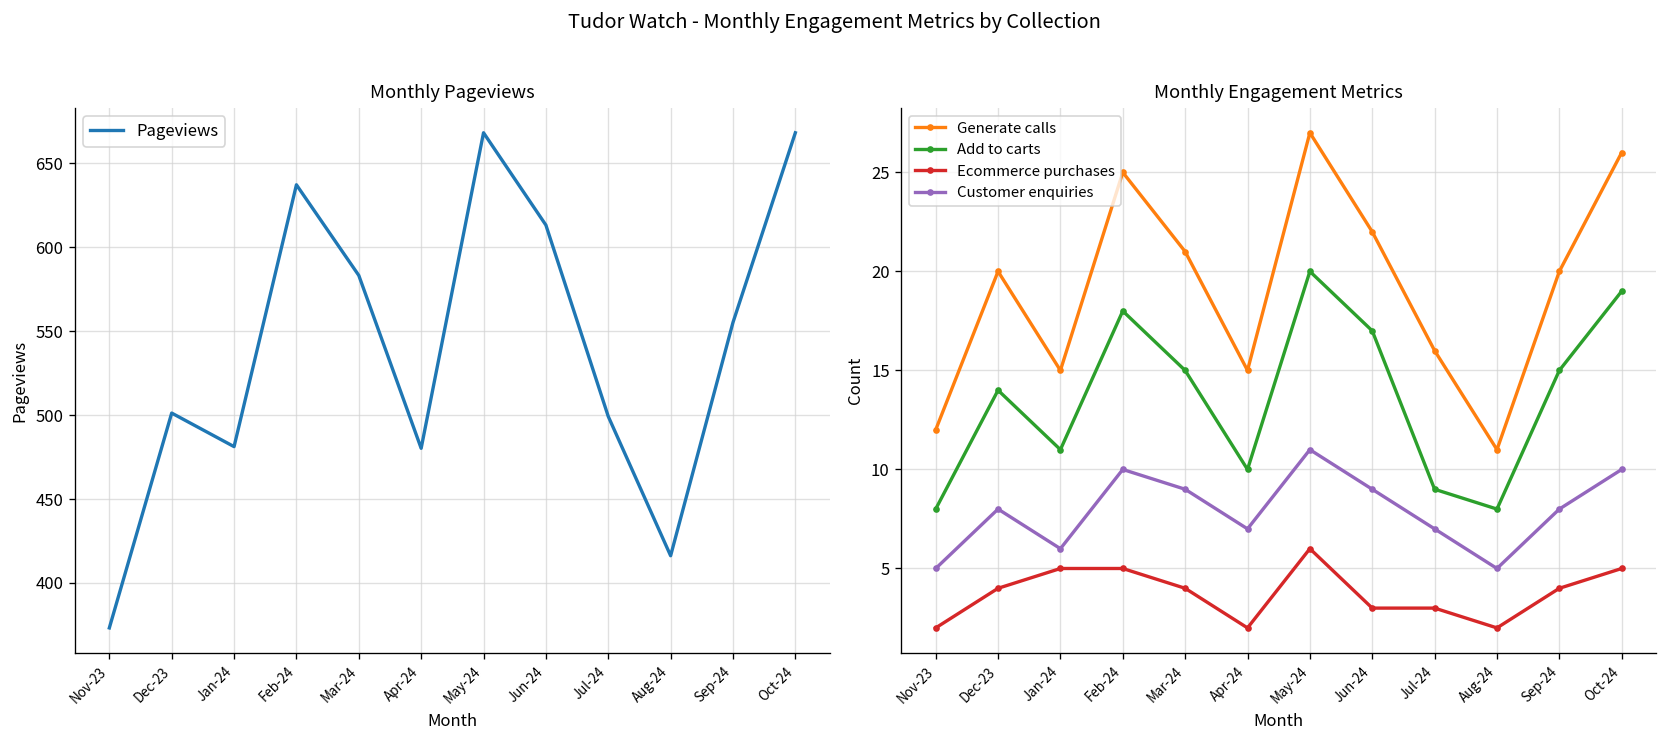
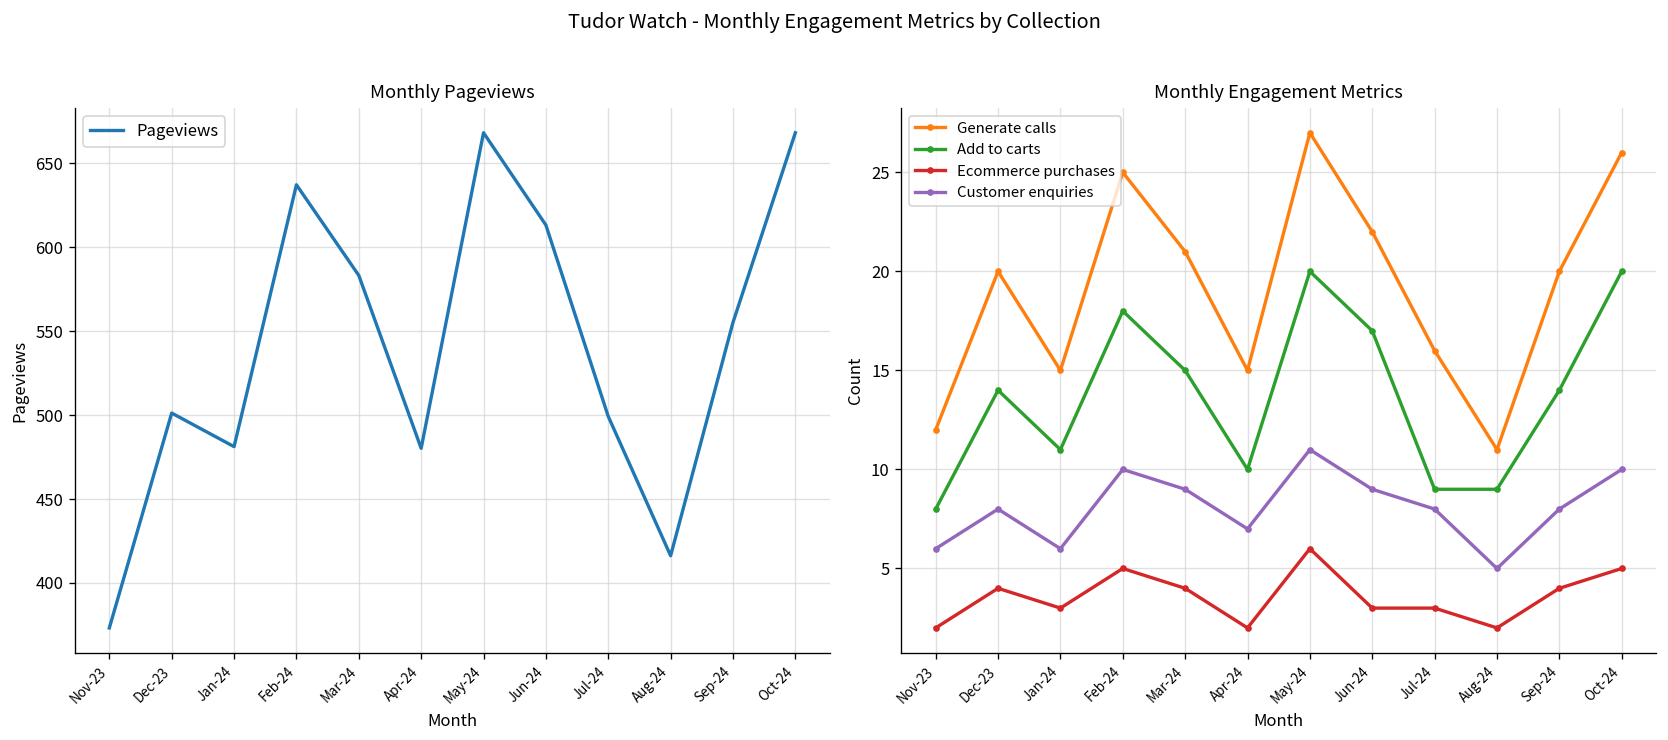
Monthly Engagement Metrics, Customer enquiries, Nov-23: 5 -> 6
Monthly Engagement Metrics, Ecommerce purchases, Jan-24: 5 -> 3
Monthly Engagement Metrics, Customer enquiries, Jul-24: 7 -> 8
Monthly Engagement Metrics, Add to carts, Aug-24: 8 -> 9
Monthly Engagement Metrics, Add to carts, Sep-24: 15 -> 14
Monthly Engagement Metrics, Add to carts, Oct-24: 19 -> 20
